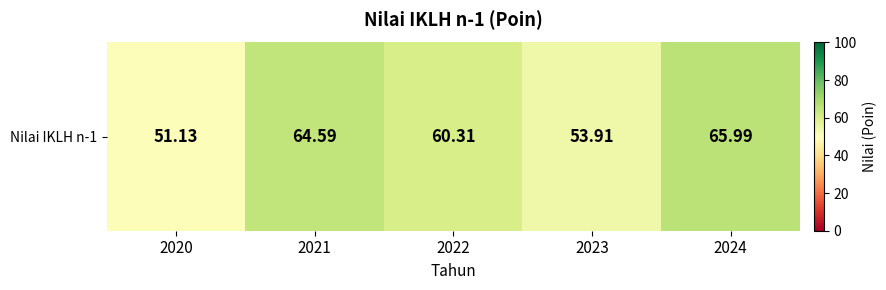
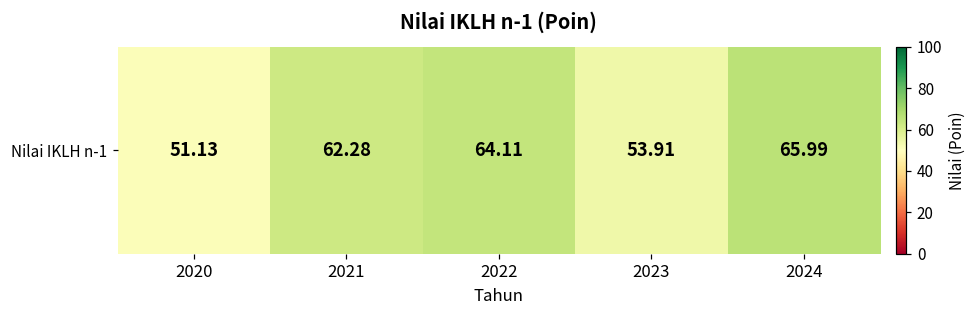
Nilai IKLH n-1, 2021: 64.59 -> 62.28
Nilai IKLH n-1, 2022: 60.31 -> 64.11
